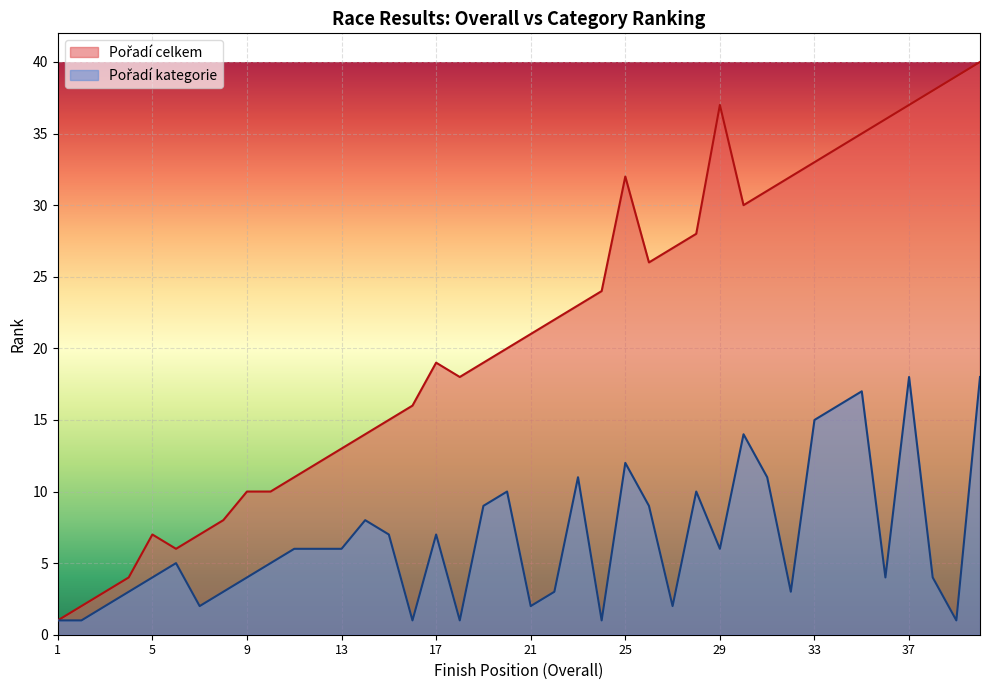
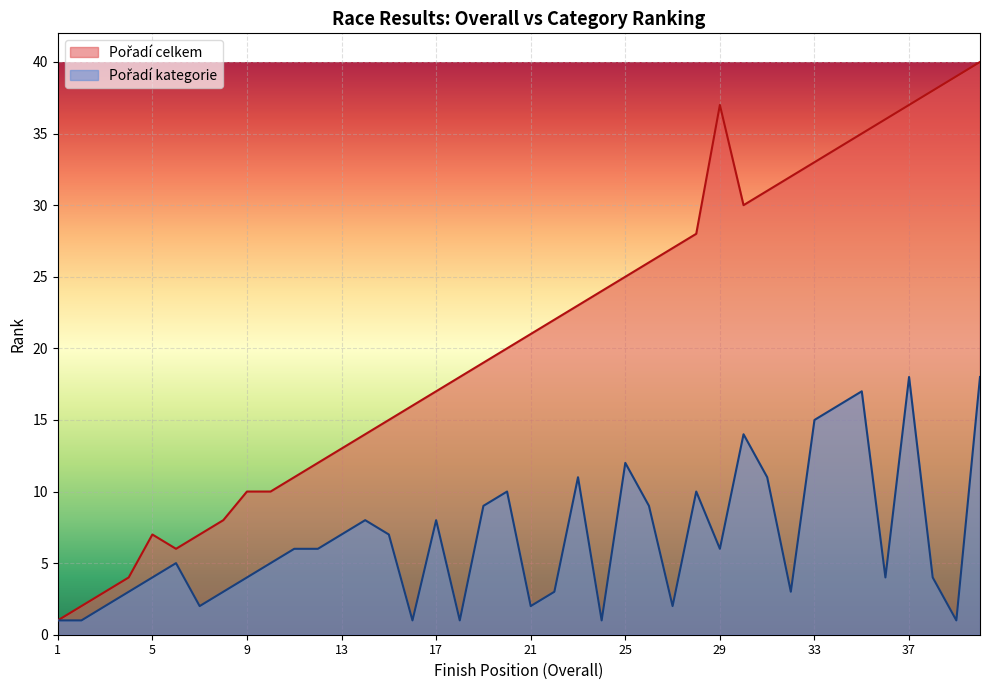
Pořadí kategorie, 13: 6 -> 7
Pořadí celkem, 17: 19 -> 17
Pořadí kategorie, 17: 7 -> 8
Pořadí celkem, 25: 32 -> 25
